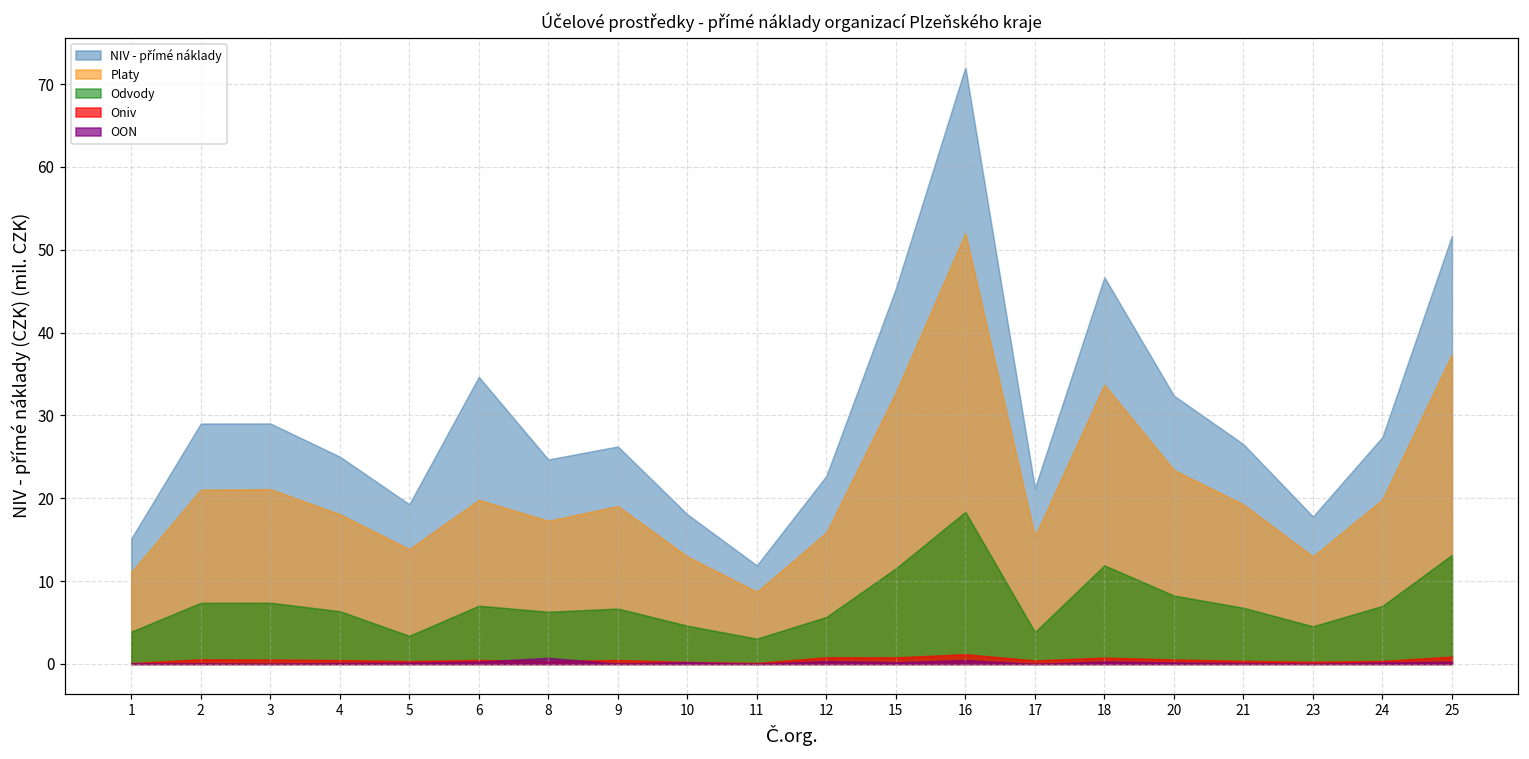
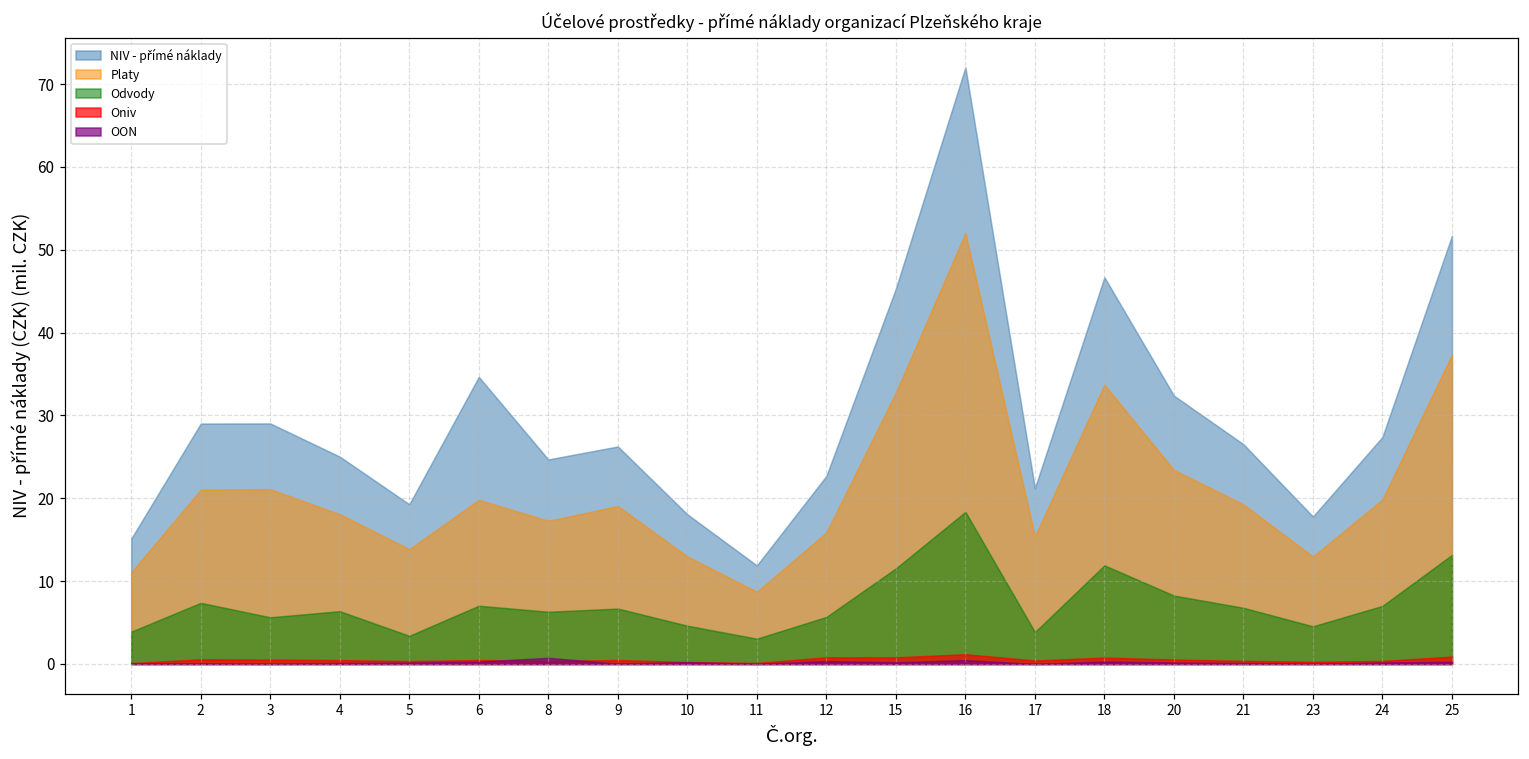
Odvody, 3: 7 -> 6
